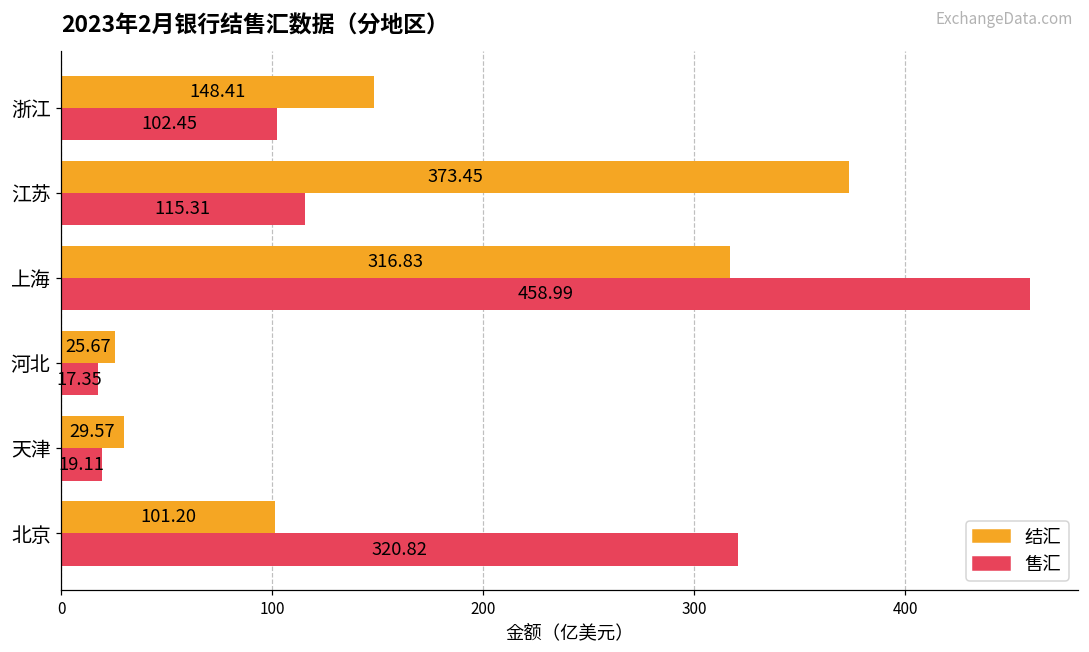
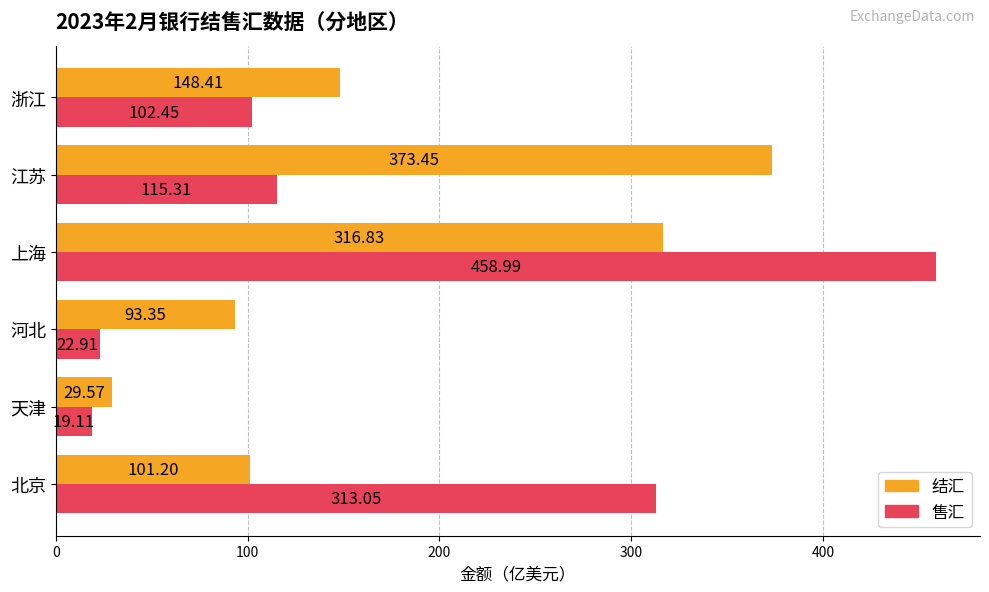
结汇, 河北: 25.67 -> 93.35
售汇, 河北: 17.35 -> 22.91
售汇, 北京: 320.82 -> 313.05
